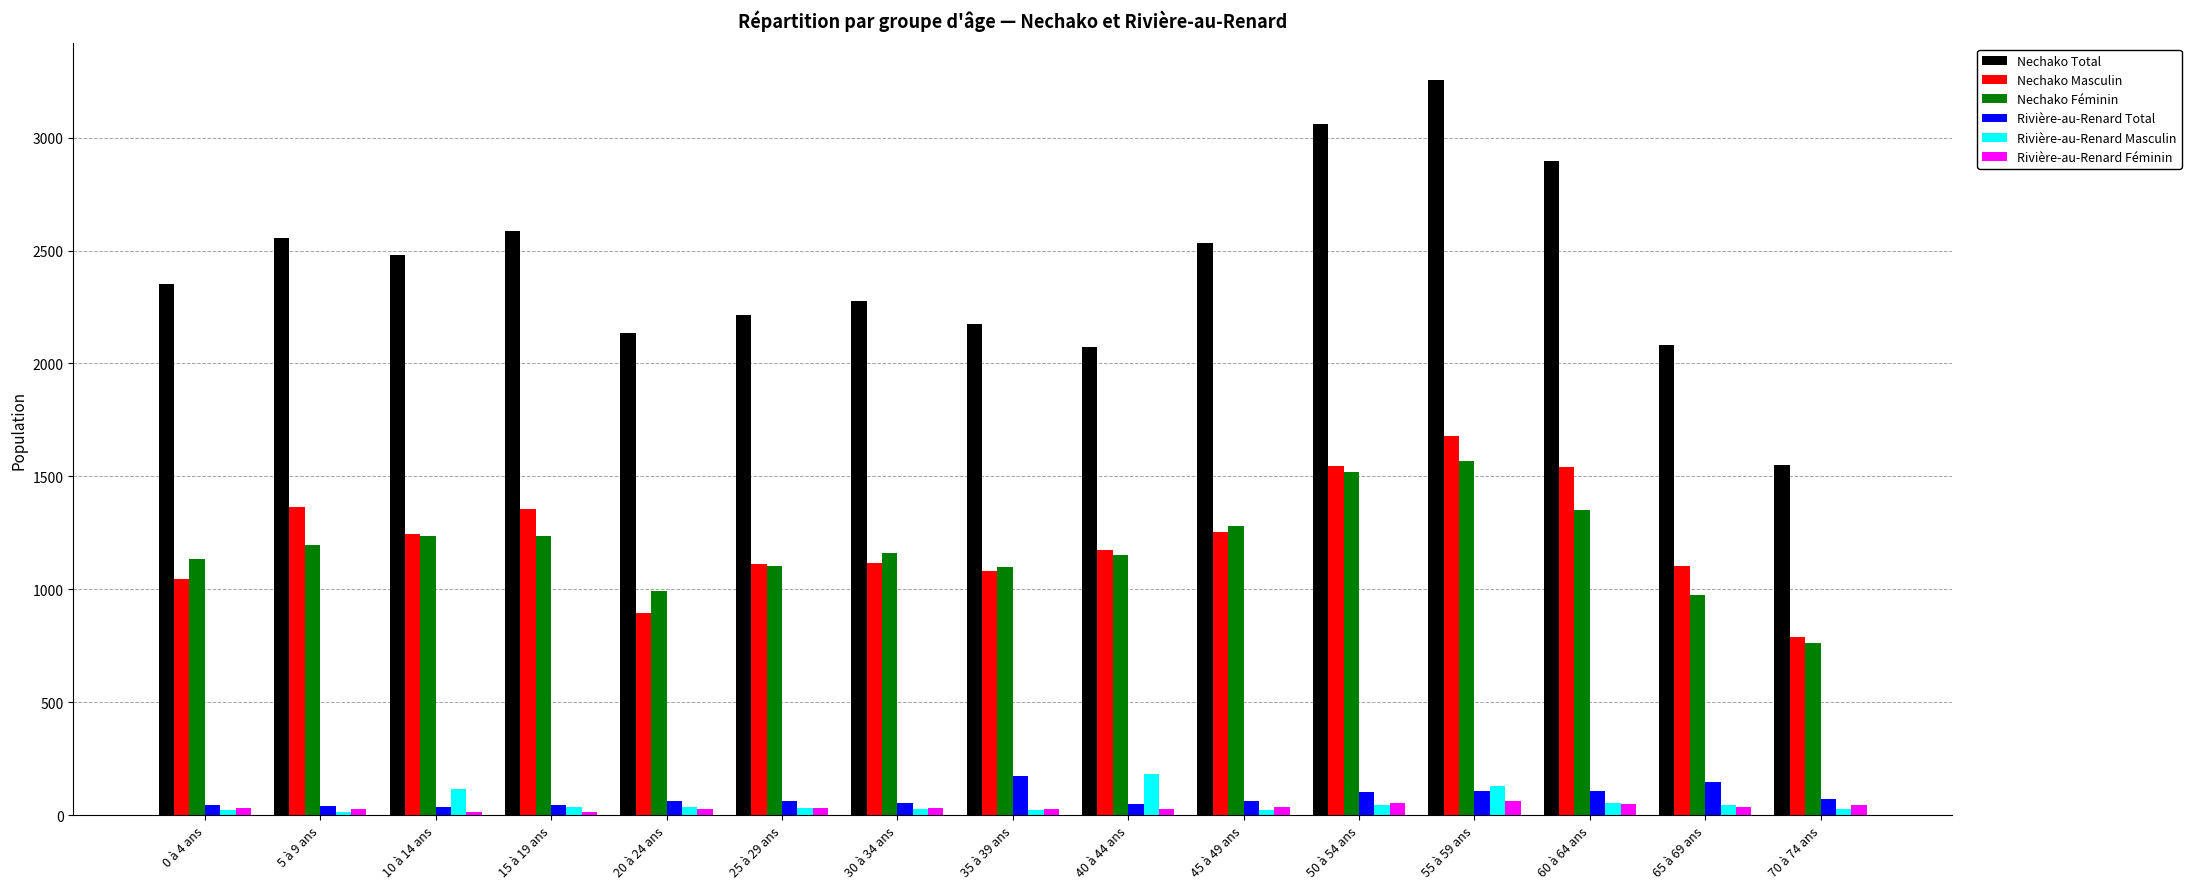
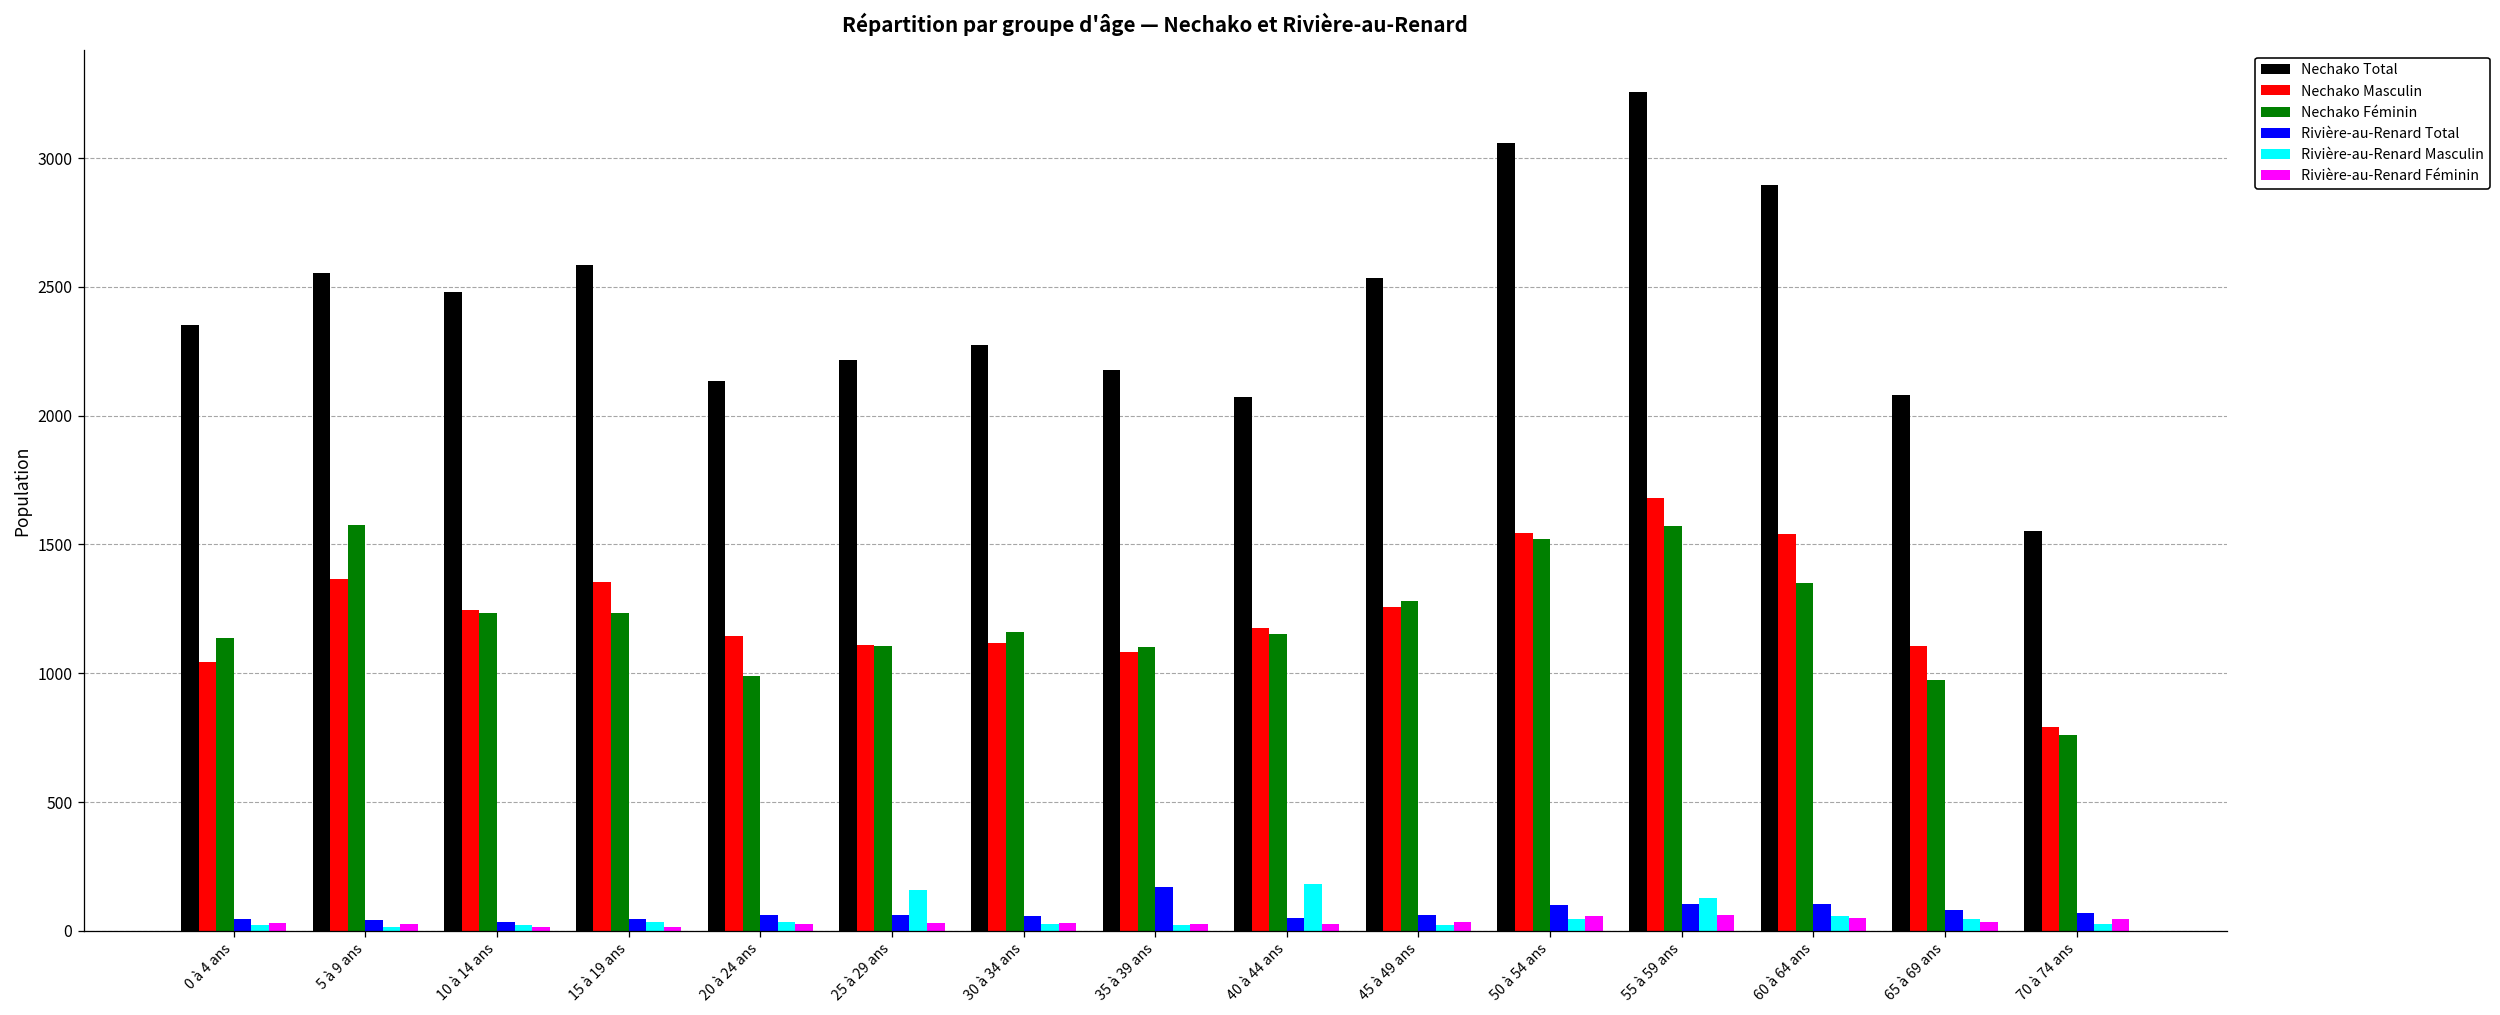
Nechako Féminin, 5 à 9 ans: 1200 -> 1580
Rivière-au-Renard Masculin, 10 à 14 ans: 110 -> 20
Nechako Masculin, 20 à 24 ans: 900 -> 1150
Rivière-au-Renard Masculin, 25 à 29 ans: 30 -> 160
Rivière-au-Renard Total, 65 à 69 ans: 150 -> 80
